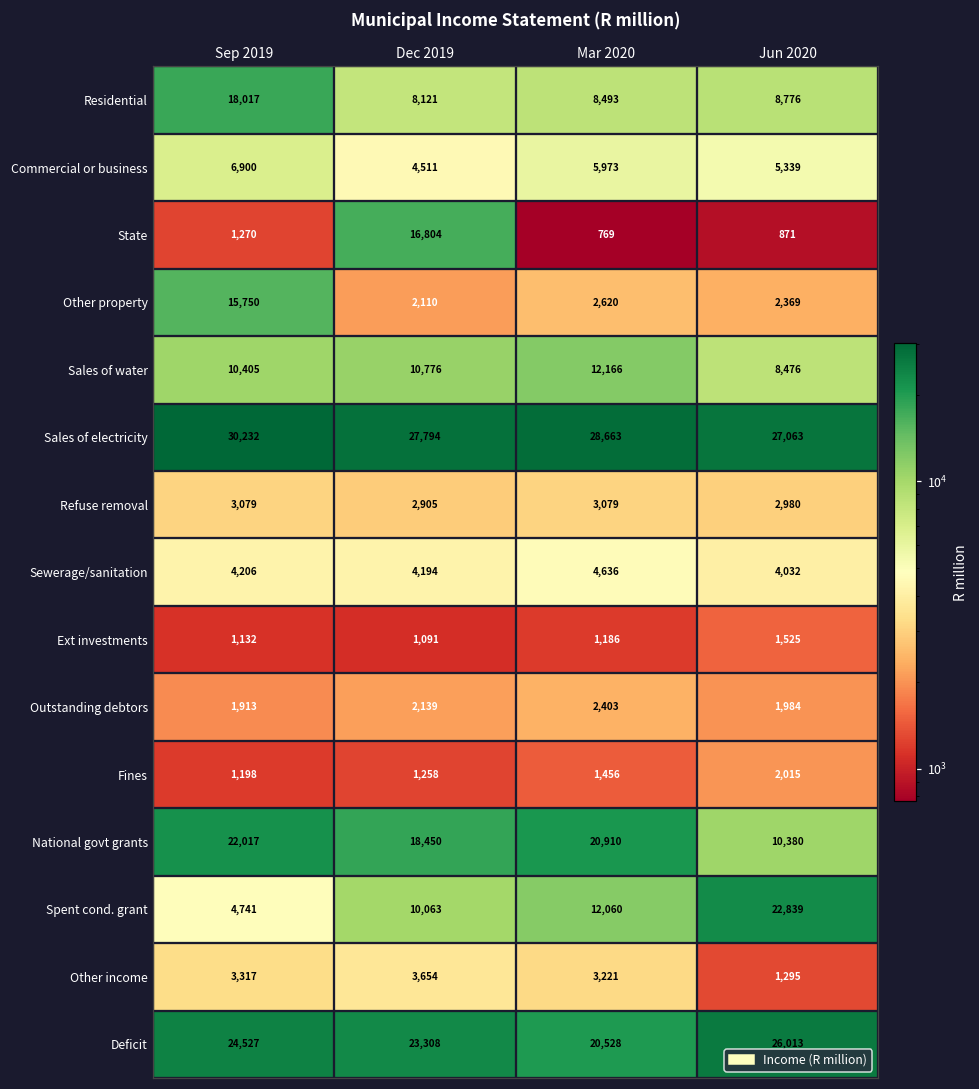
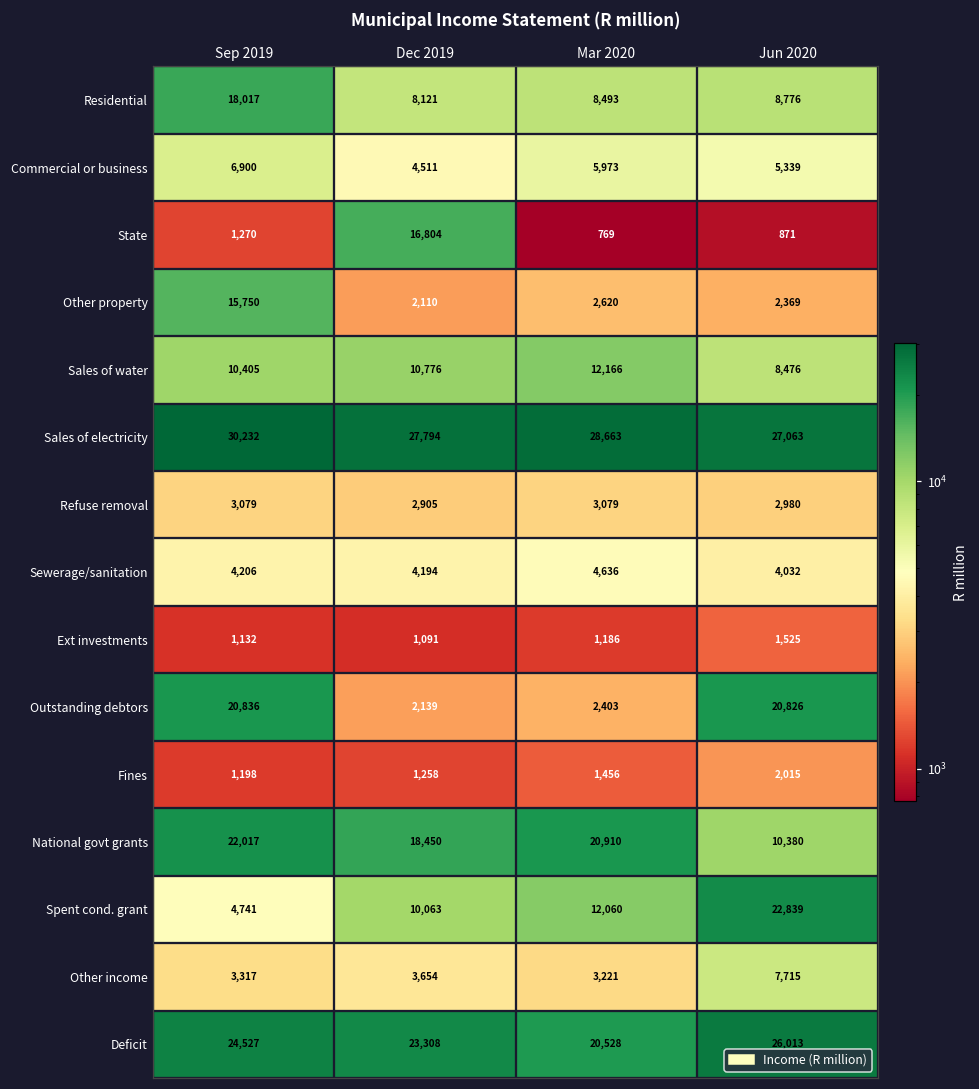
Outstanding debtors, Sep 2019: 1,913 -> 20,836
Outstanding debtors, Jun 2020: 1,984 -> 20,826
Other income, Jun 2020: 1,295 -> 7,715
